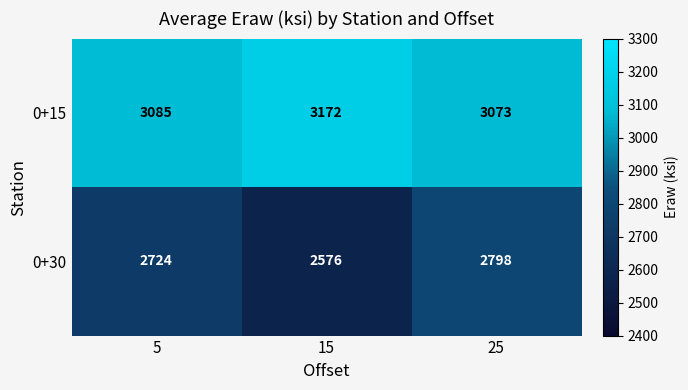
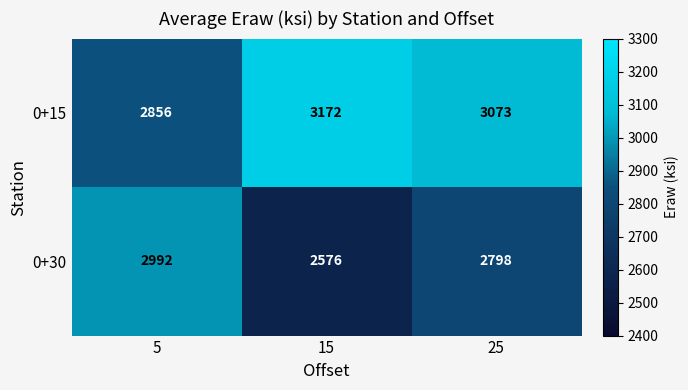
0+15, 5: 3085 -> 2856
0+30, 5: 2724 -> 2992
